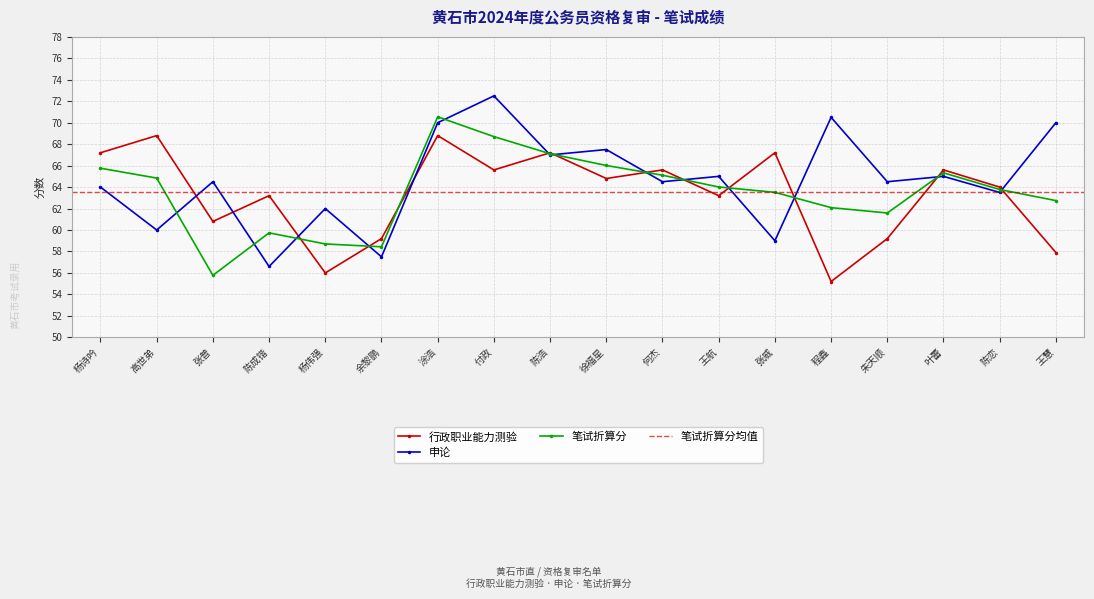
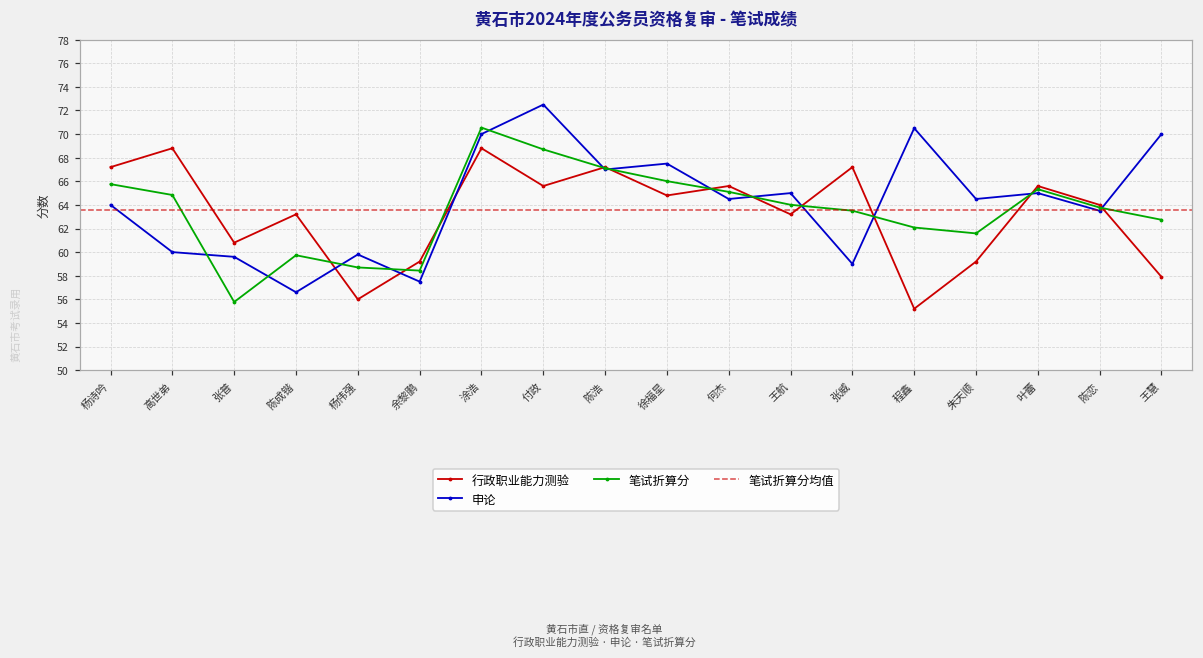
申论, 张普: 64.5 -> 59.6
申论, 杨伟强: 62.0 -> 59.8
